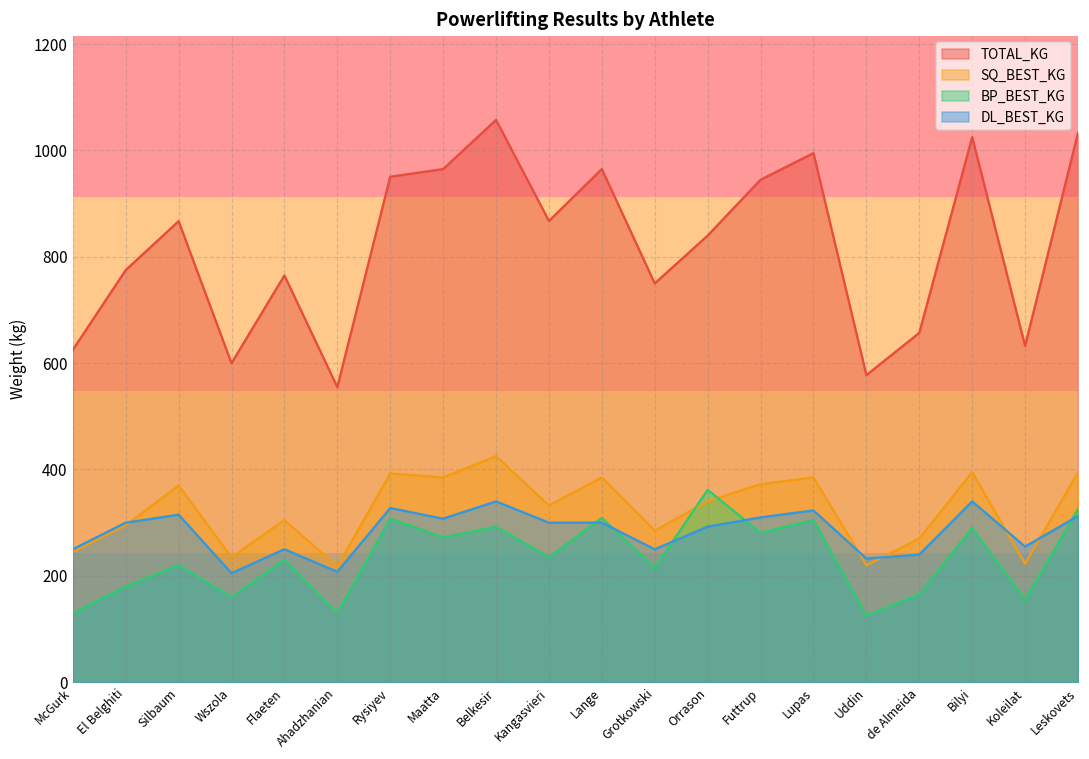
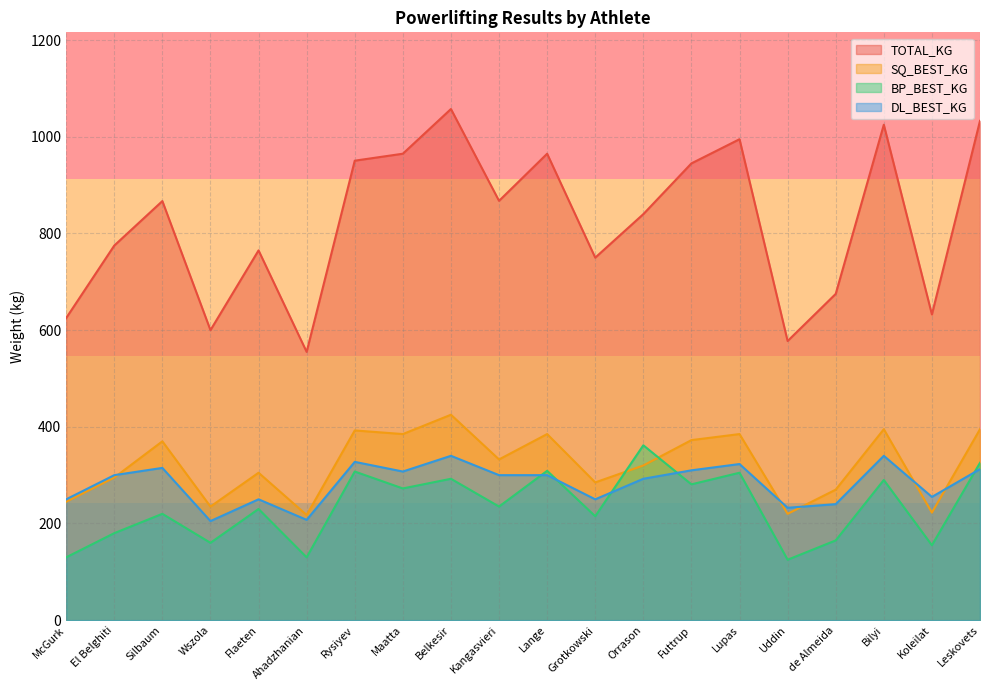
SQ_BEST_KG, Orrason: 340 -> 320
TOTAL_KG, de Almeida: 660 -> 680
